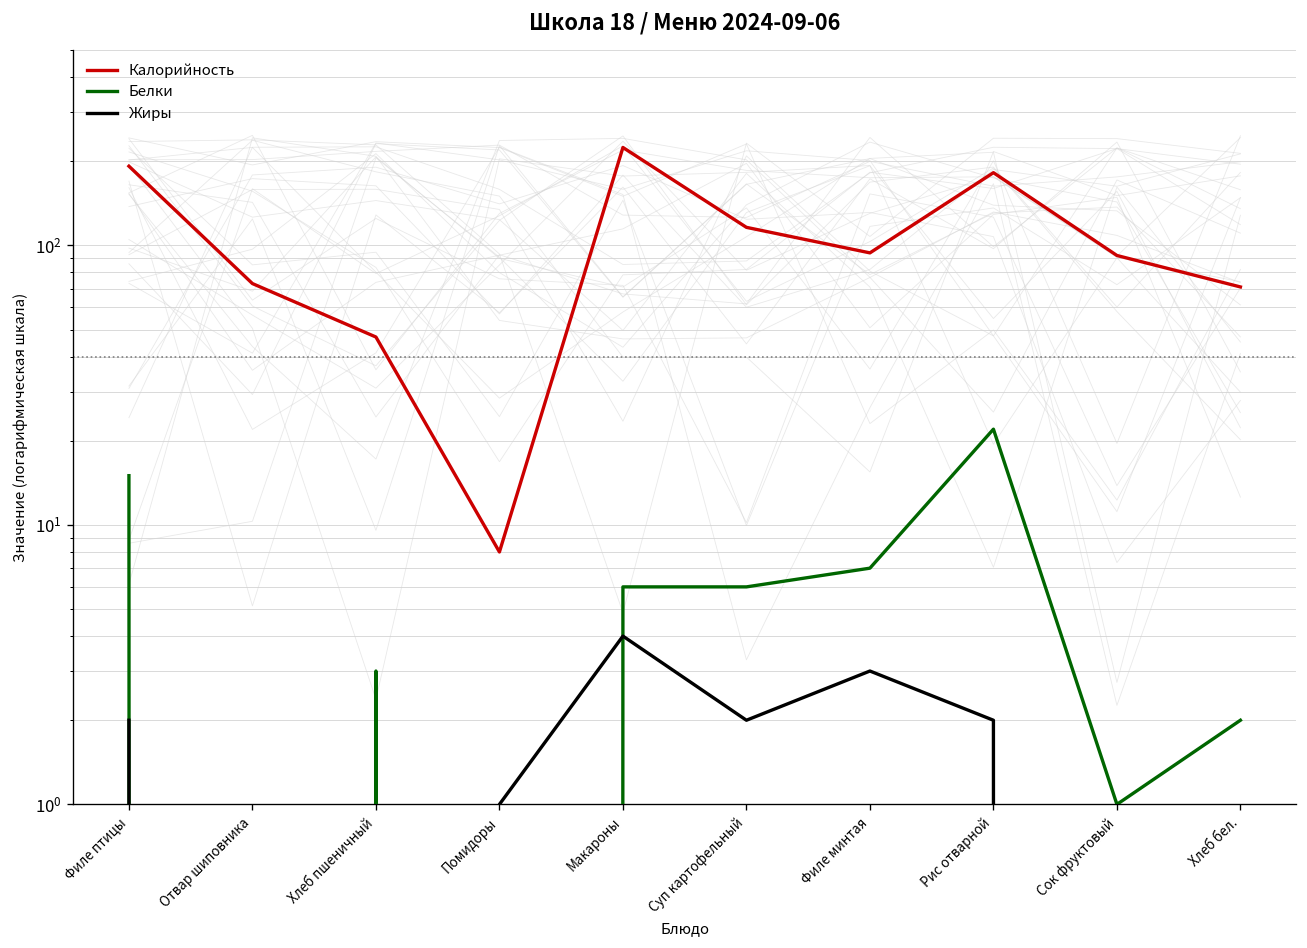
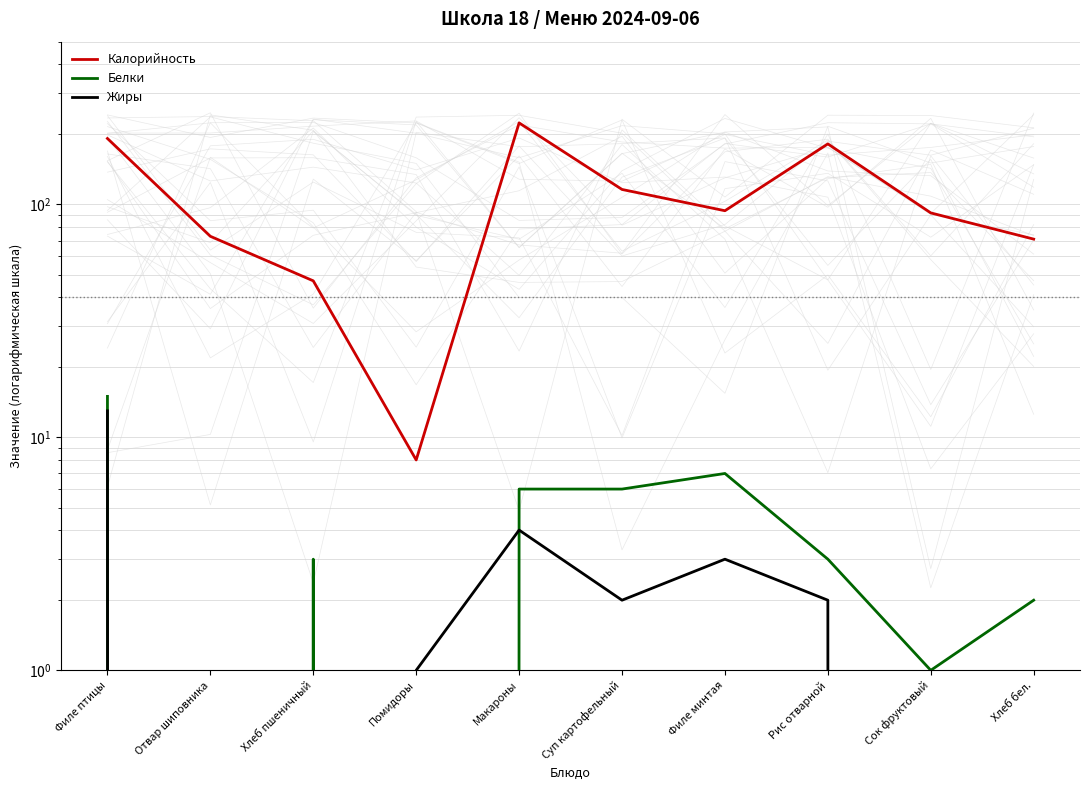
Жиры, Филе птицы: 2 -> 13
Белки, Рис отварной: 22 -> 3
